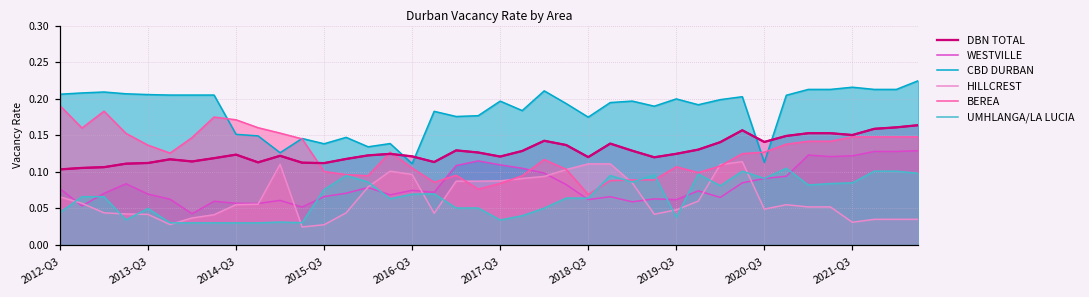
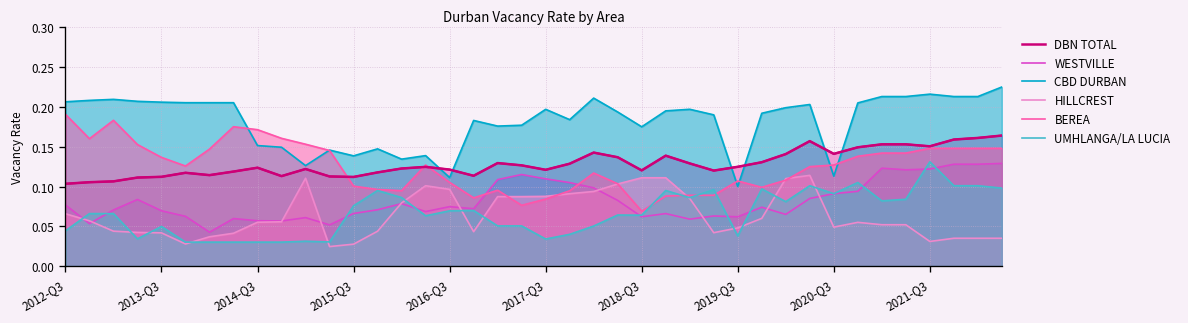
CBD DURBAN, 2019-Q3: 0.2 -> 0.1
UMHLANGA/LA LUCIA, 2021-Q3: 0.09 -> 0.13
